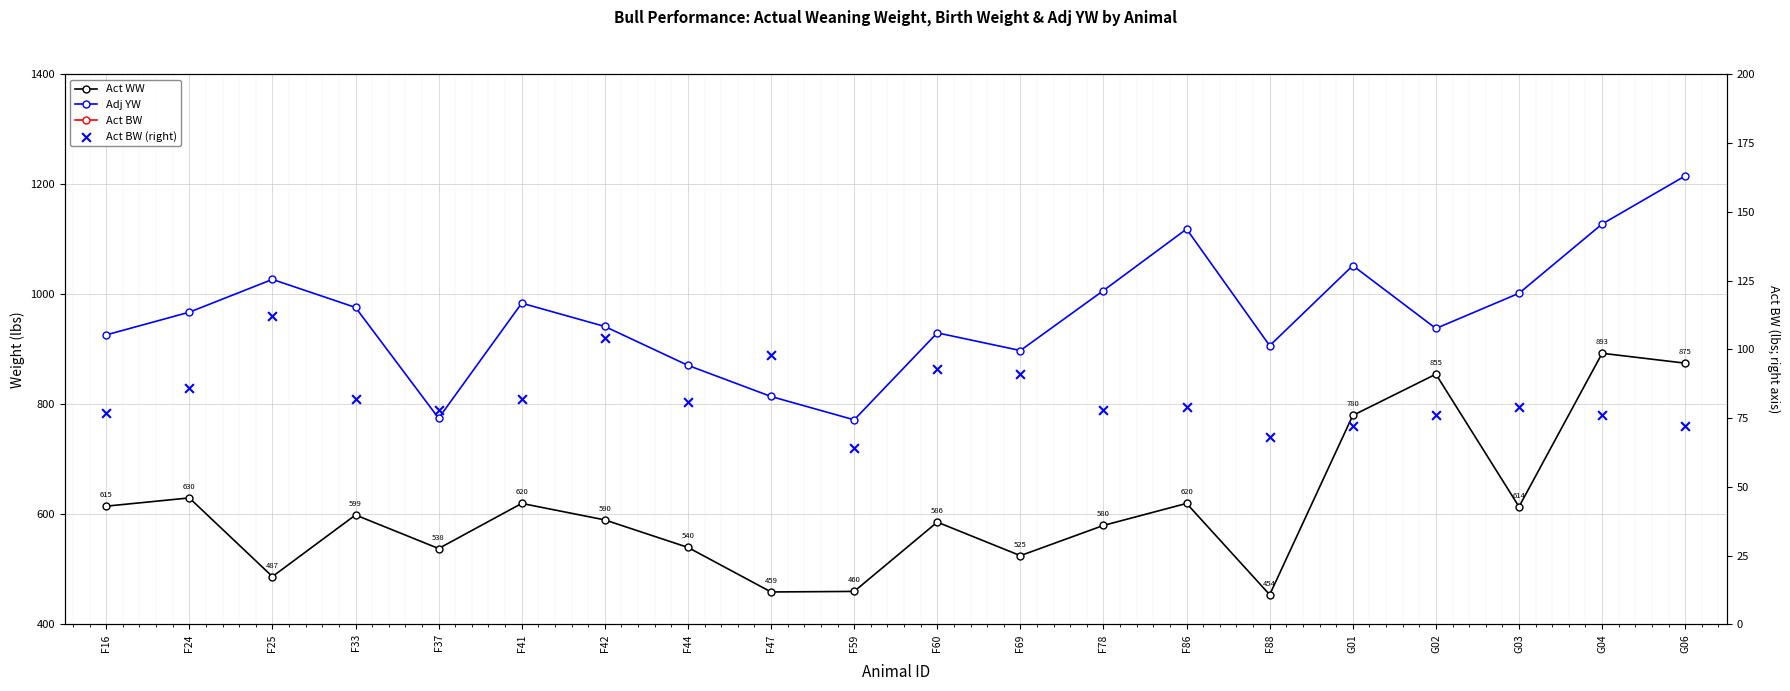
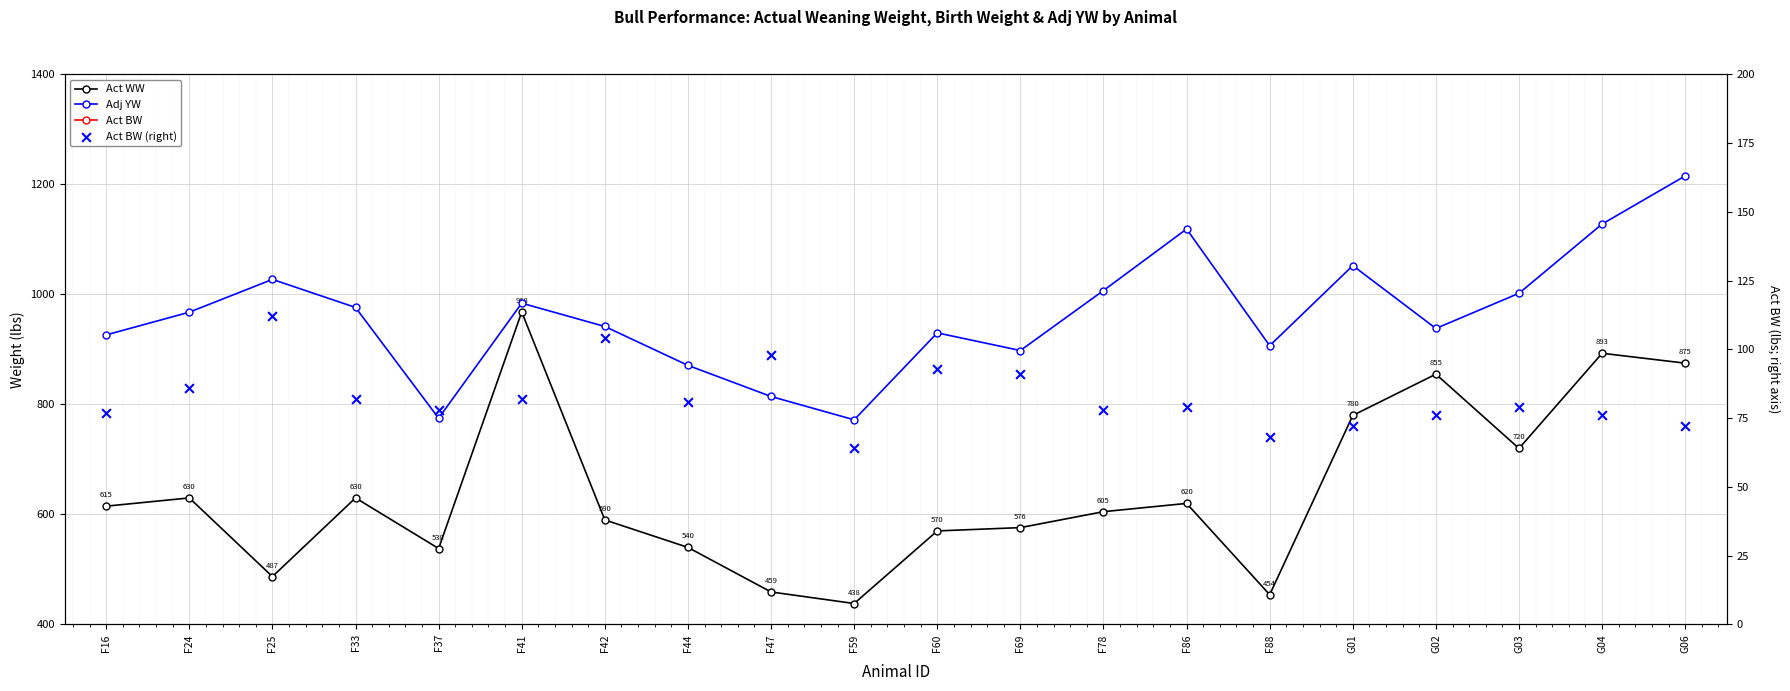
Act WW, F33: 599 -> 630
Act WW, F41: 620 -> 968
Act WW, F59: 460 -> 438
Act WW, F60: 586 -> 570
Act WW, F69: 525 -> 576
Act WW, F78: 580 -> 605
Act WW, G03: 614 -> 720
